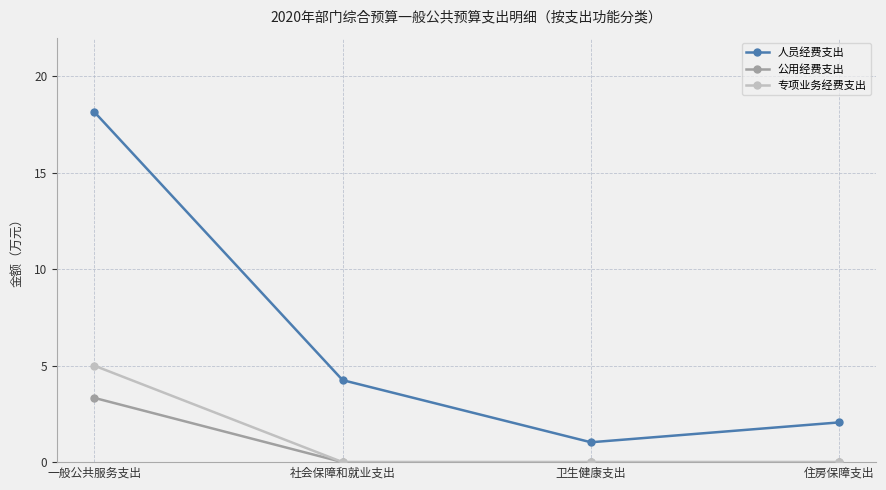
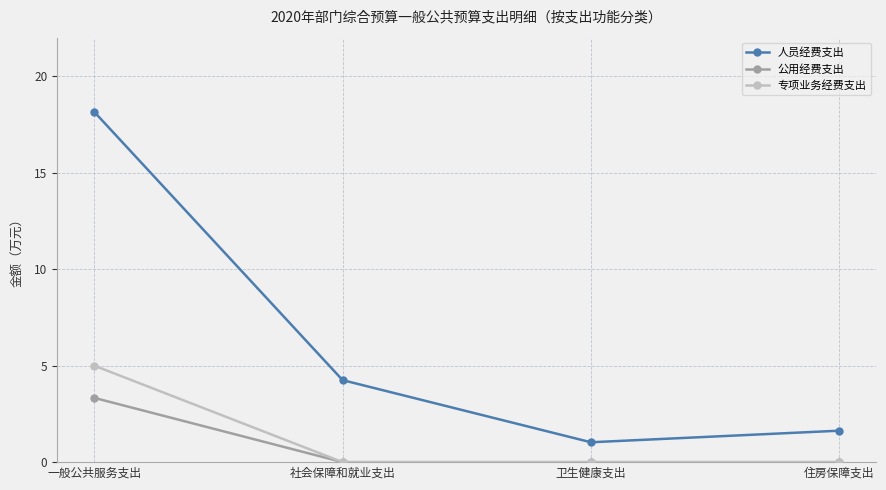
人员经费支出, 住房保障支出: 2.1 -> 1.6
